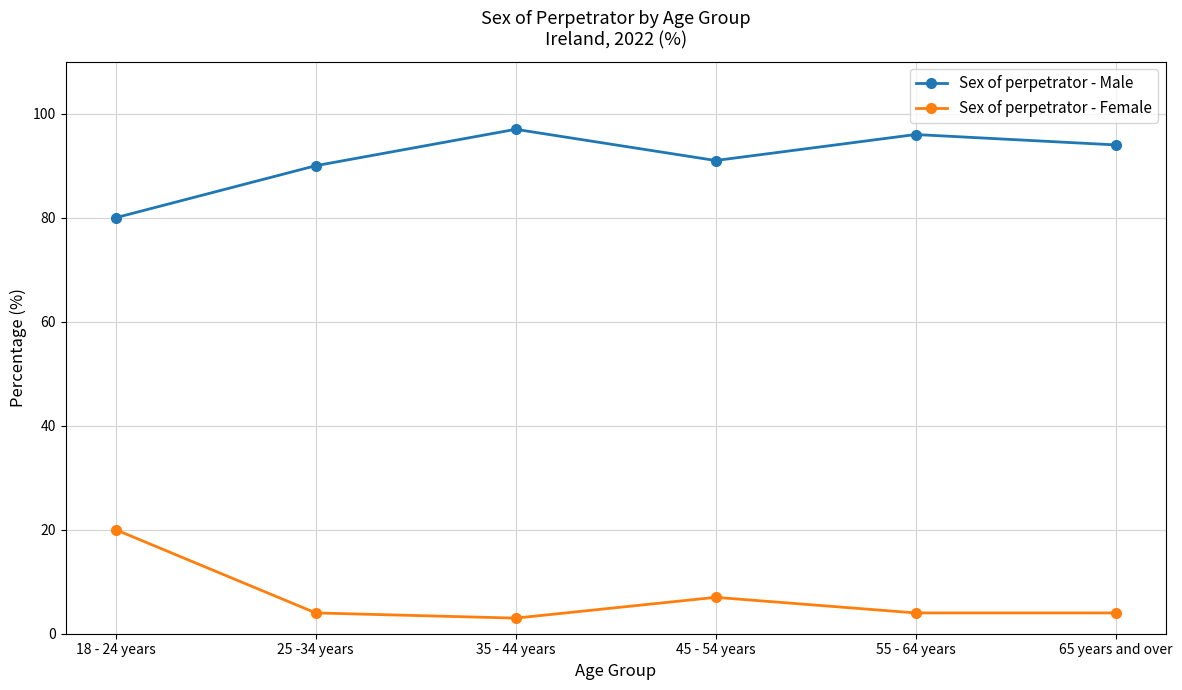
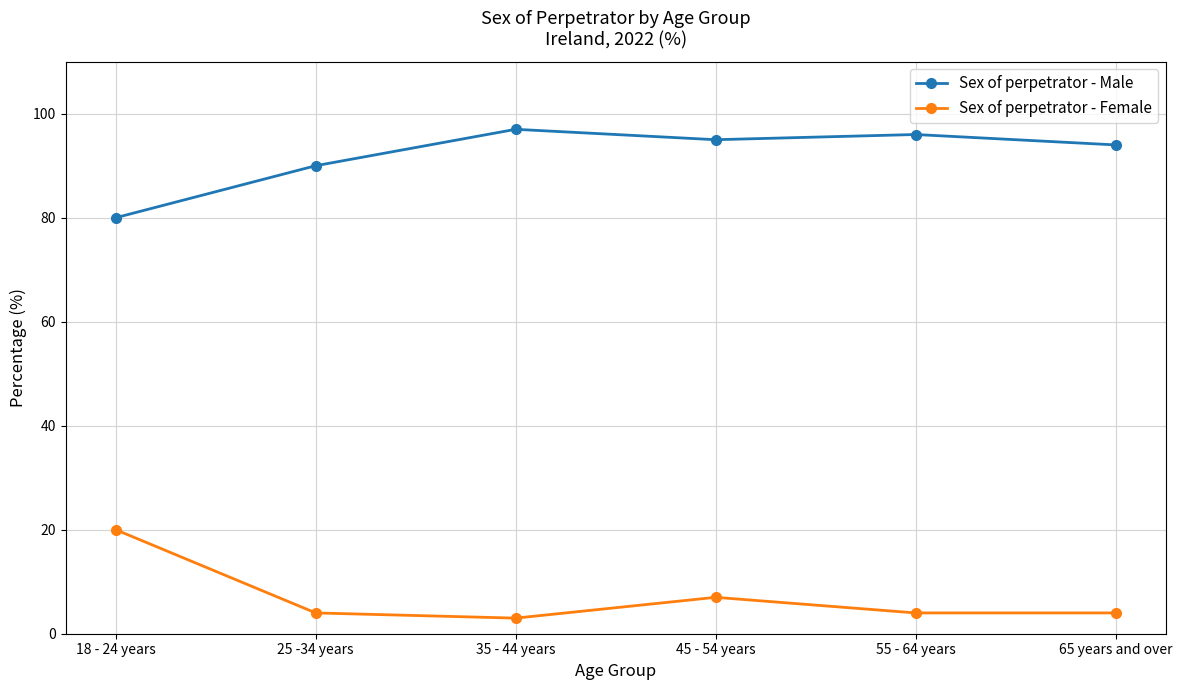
Sex of perpetrator - Male, 45 - 54 years: 91 -> 95
